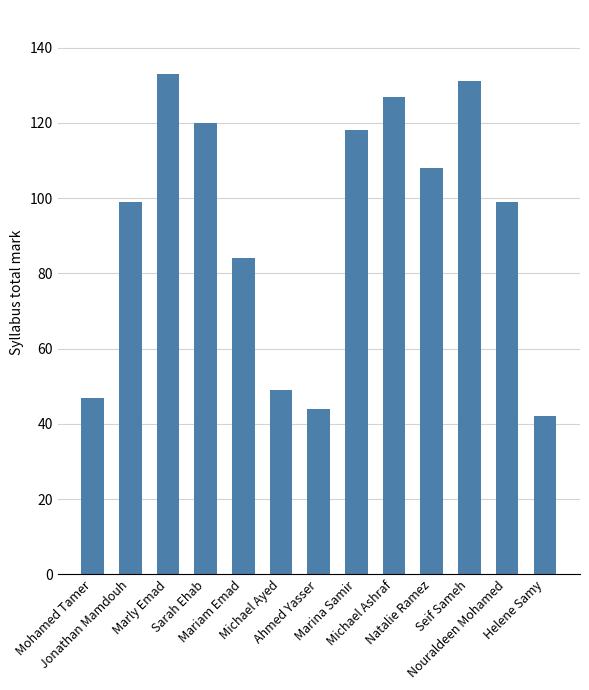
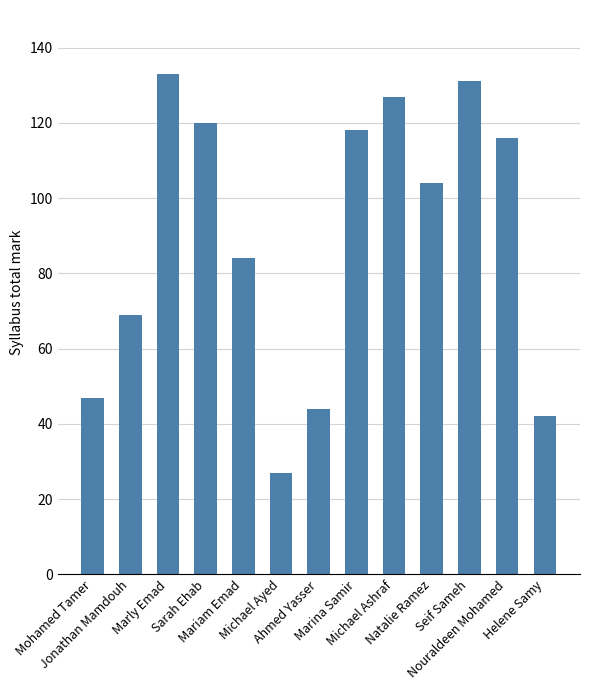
Jonathan Mamdouh: 99 -> 69
Michael Ayed: 49 -> 27
Natalie Ramez: 108 -> 104
Nouraldeen Mohamed: 99 -> 116
